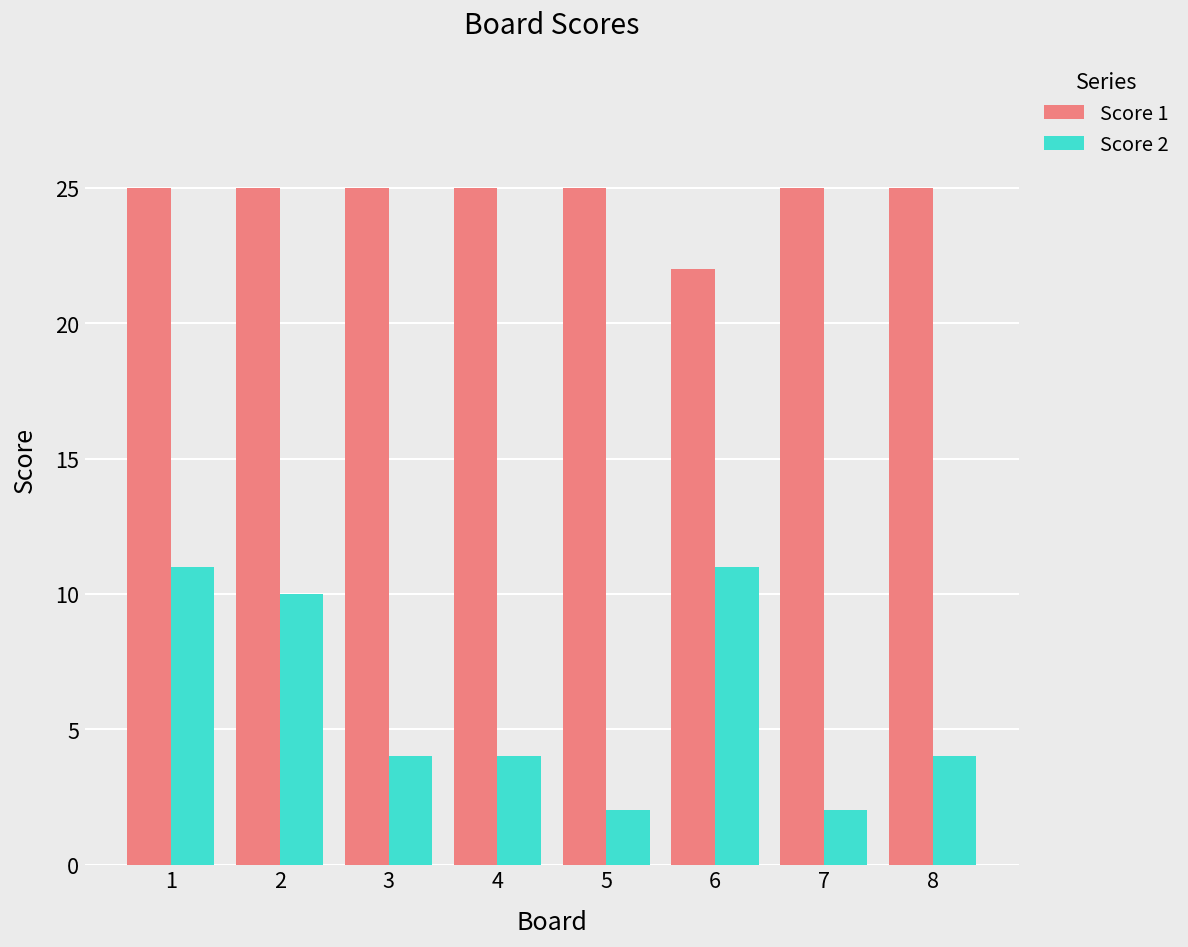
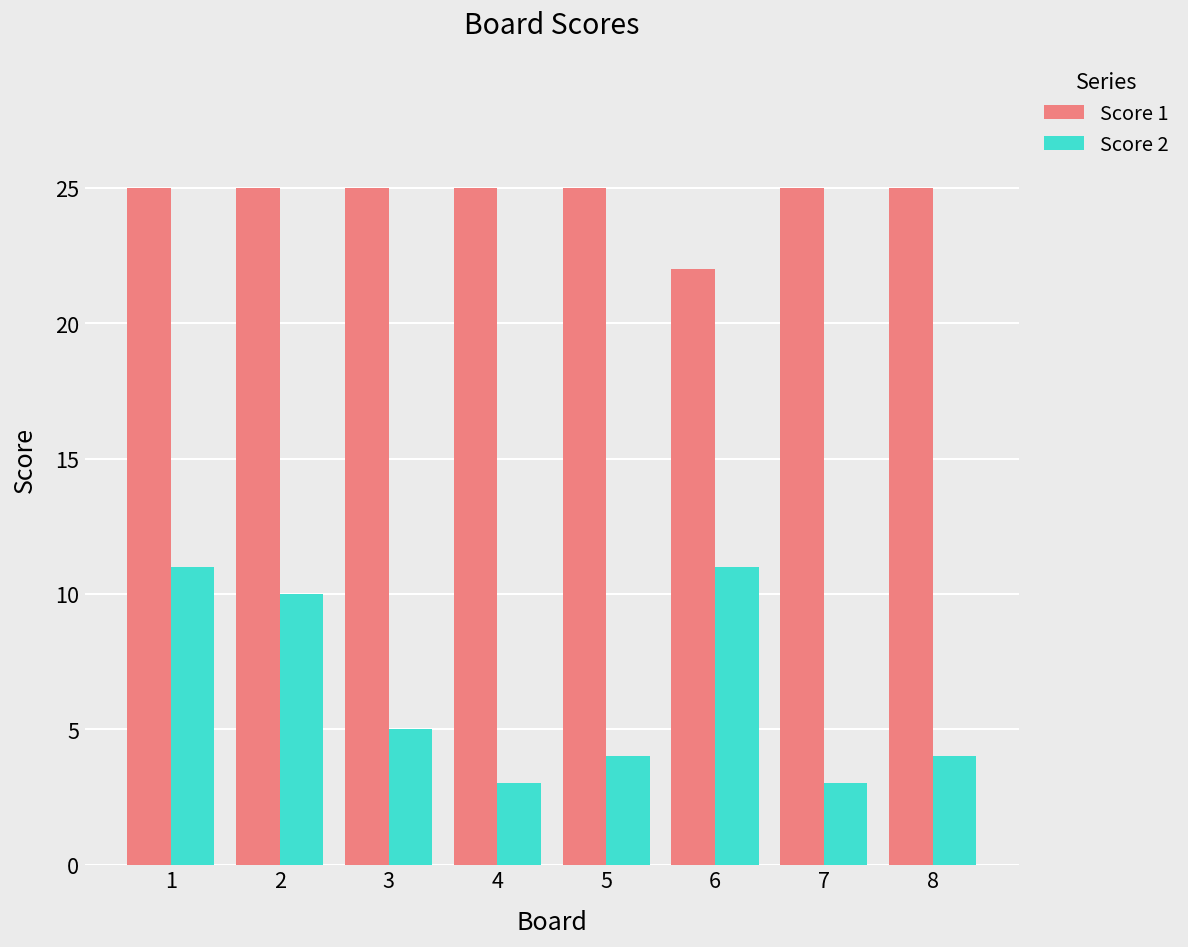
Score 2, 3: 4 -> 5
Score 2, 4: 4 -> 3
Score 2, 5: 2 -> 4
Score 2, 7: 2 -> 3
